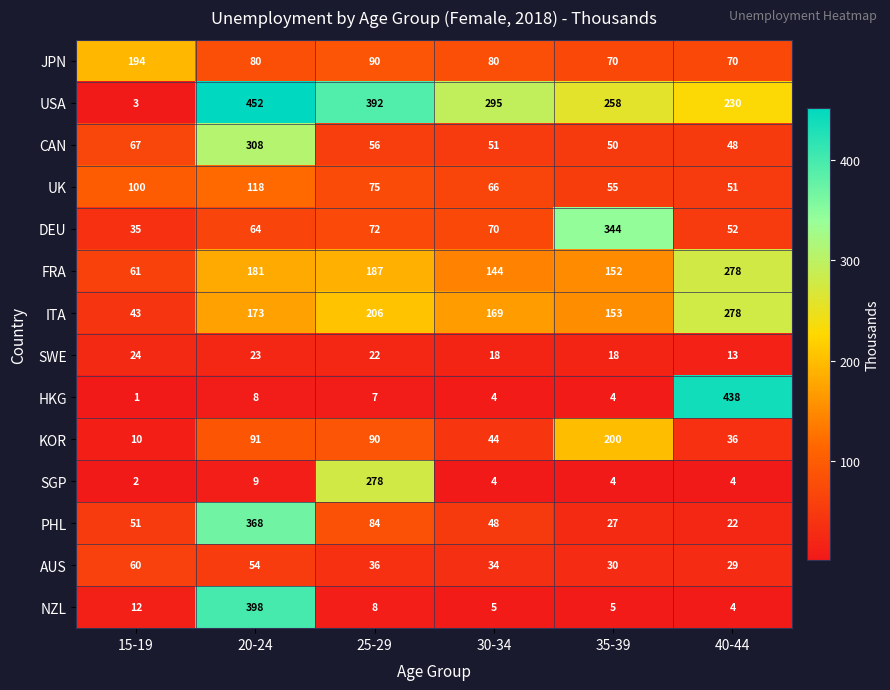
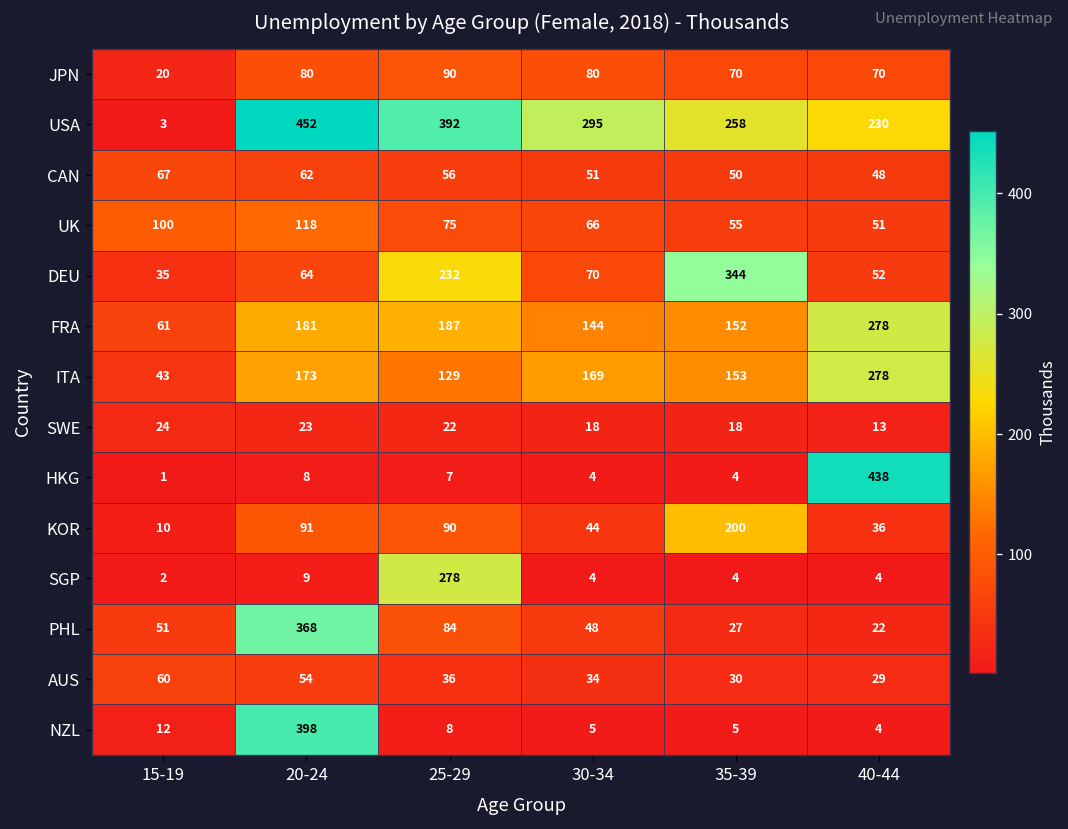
JPN, 15-19: 194 -> 20
CAN, 20-24: 308 -> 62
DEU, 25-29: 72 -> 232
ITA, 25-29: 206 -> 129
